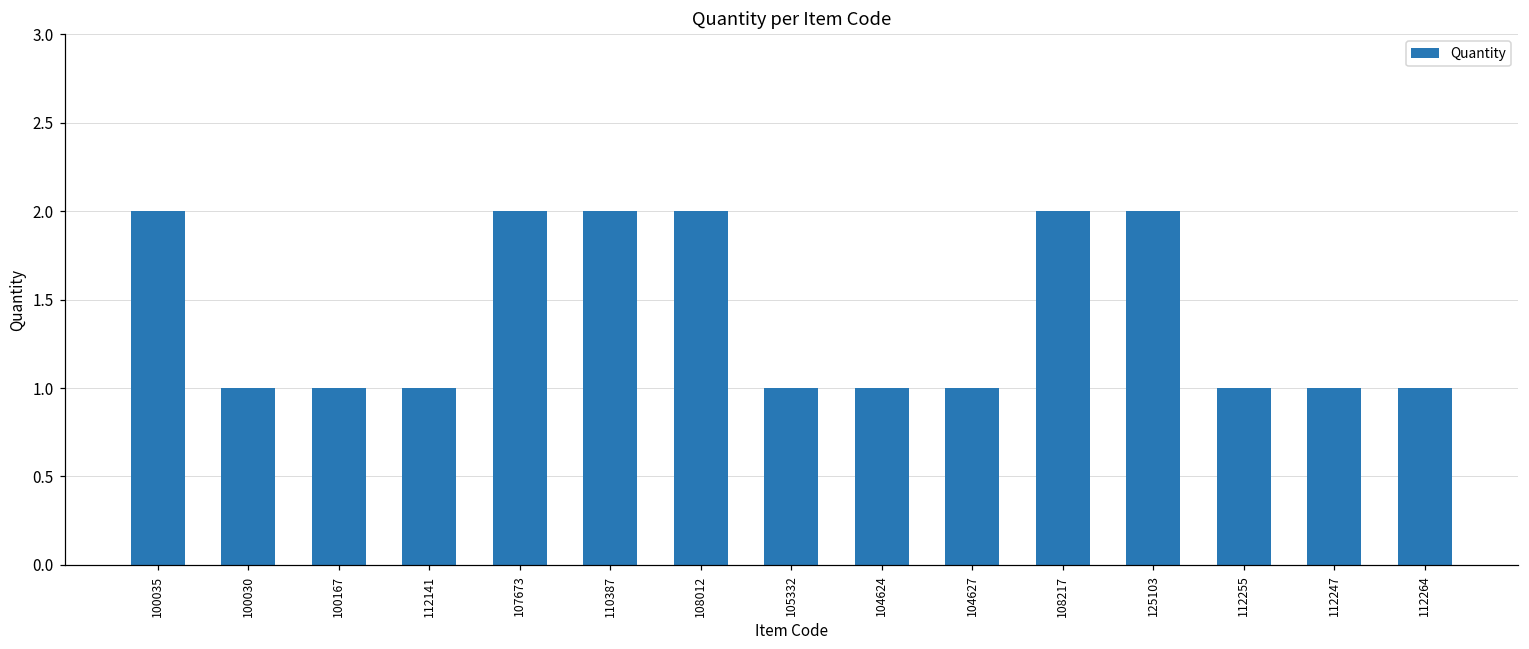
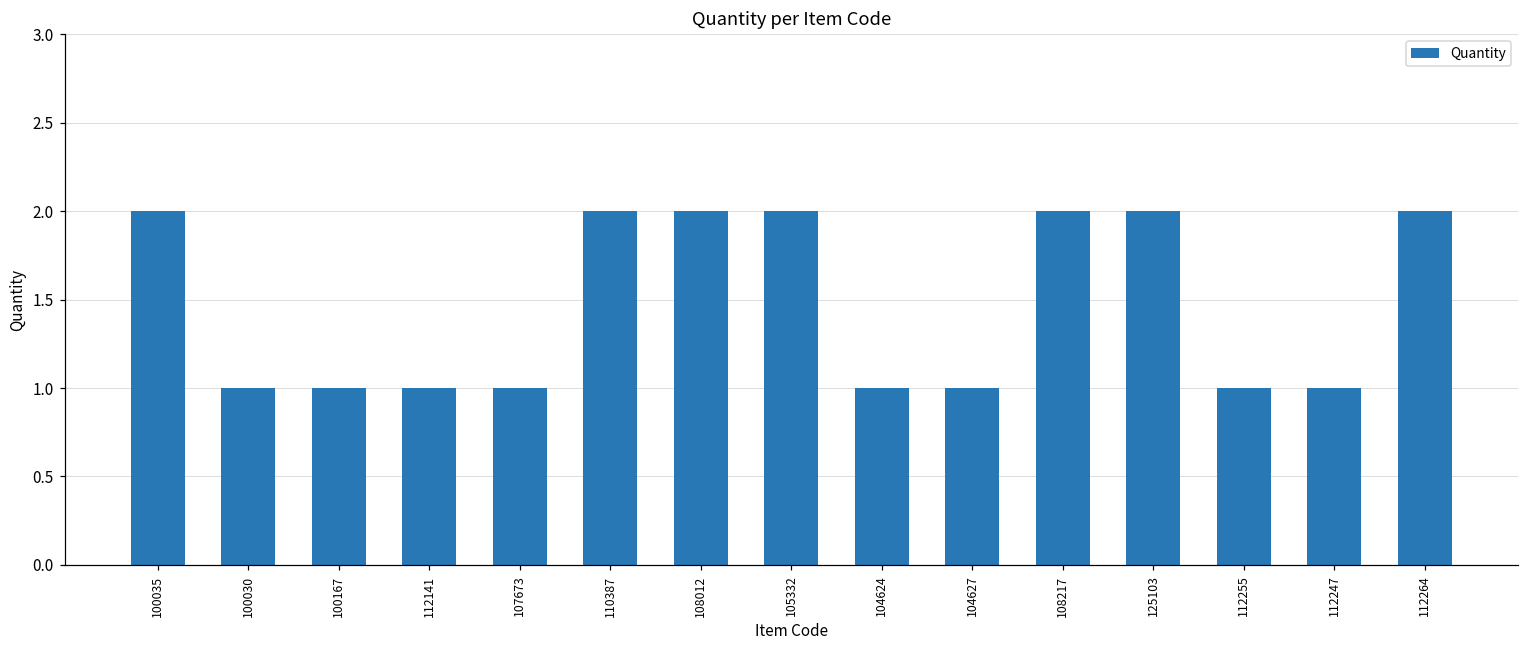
107673: 2 -> 1
105332: 1 -> 2
112264: 1 -> 2
